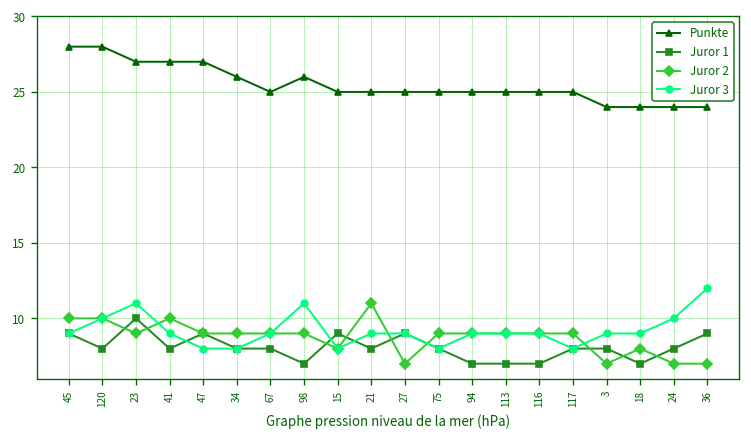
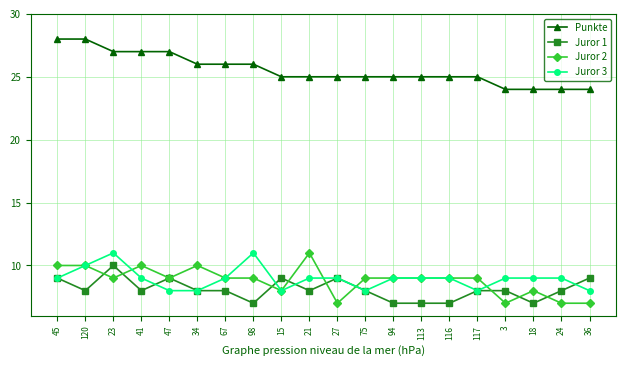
Juror 2, 34: 9 -> 10
Punkte, 67: 25 -> 26
Juror 3, 24: 10 -> 9
Juror 3, 36: 12 -> 8
